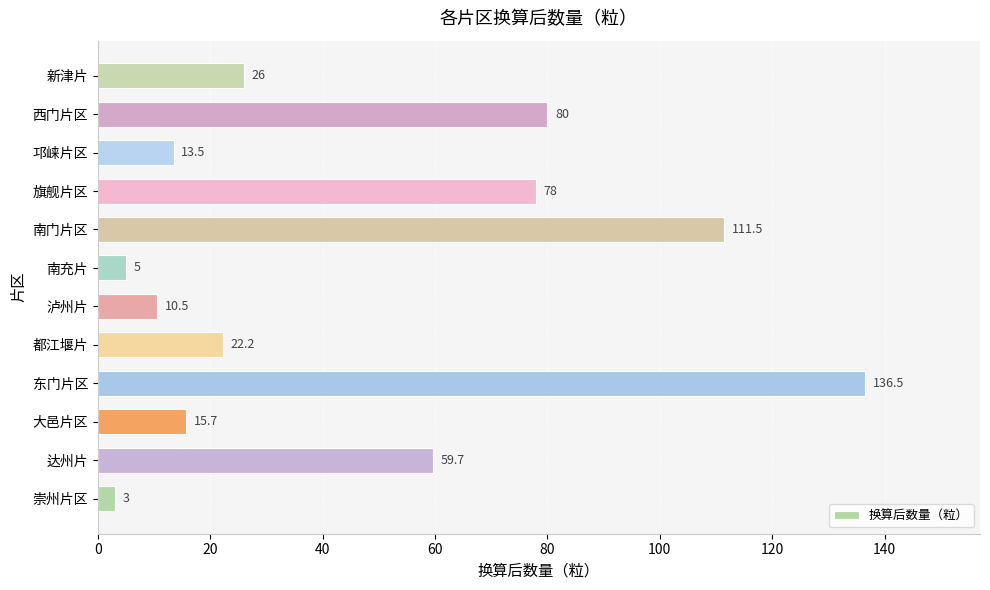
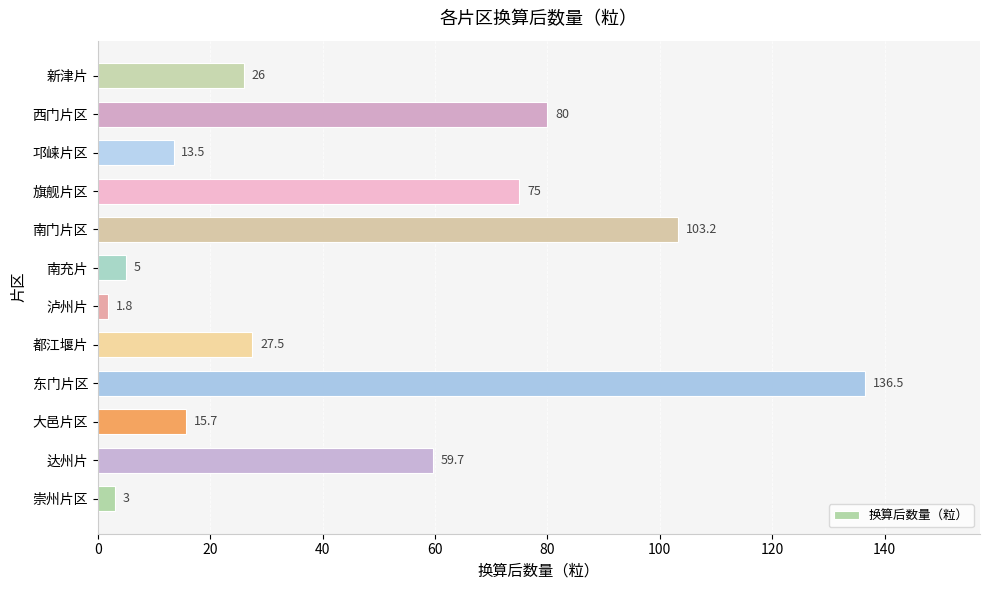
旗舰片区: 78 -> 75
南门片区: 111.5 -> 103.2
泸州片: 10.5 -> 1.8
都江堰片: 22.2 -> 27.5
